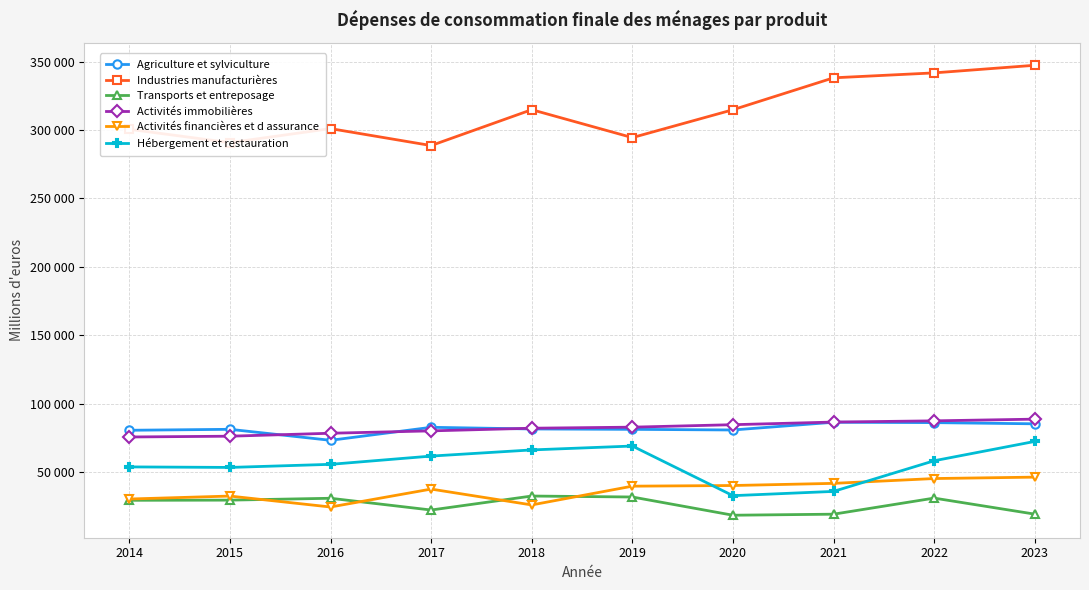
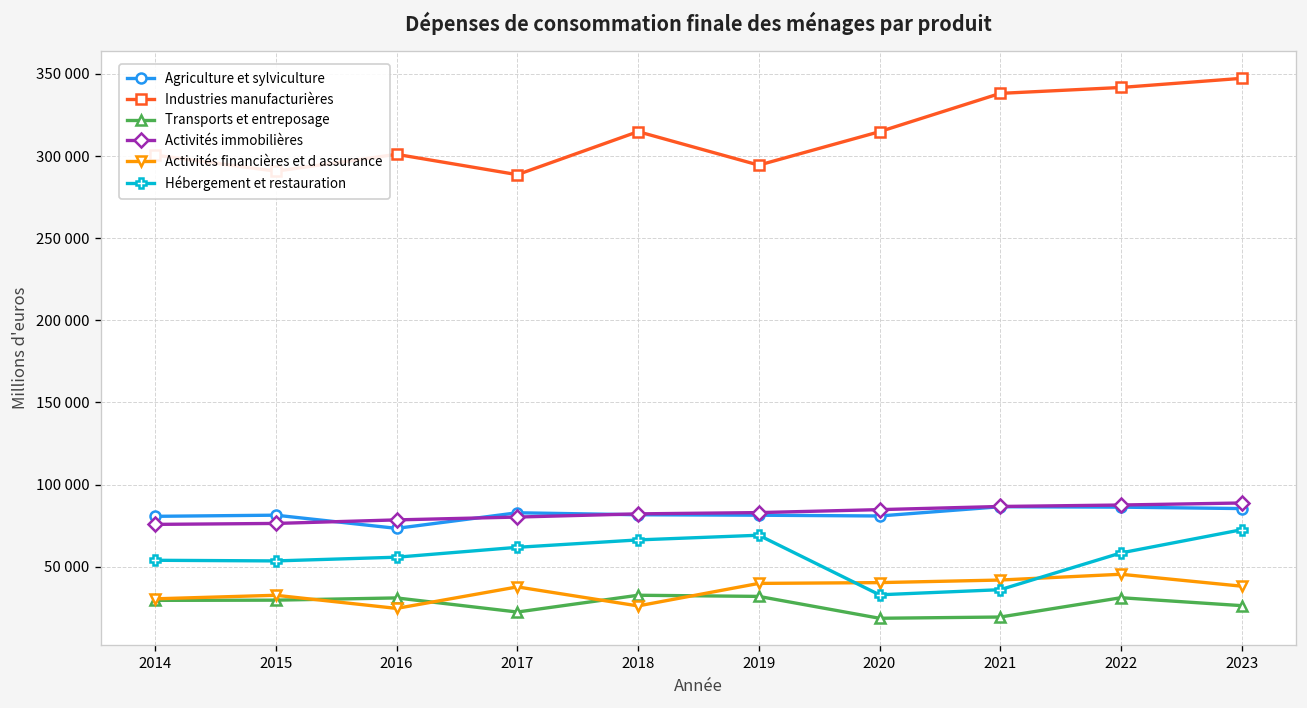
Transports et entreposage, 2023: 19000 -> 26000
Activités financières et d assurance, 2023: 46000 -> 38000
